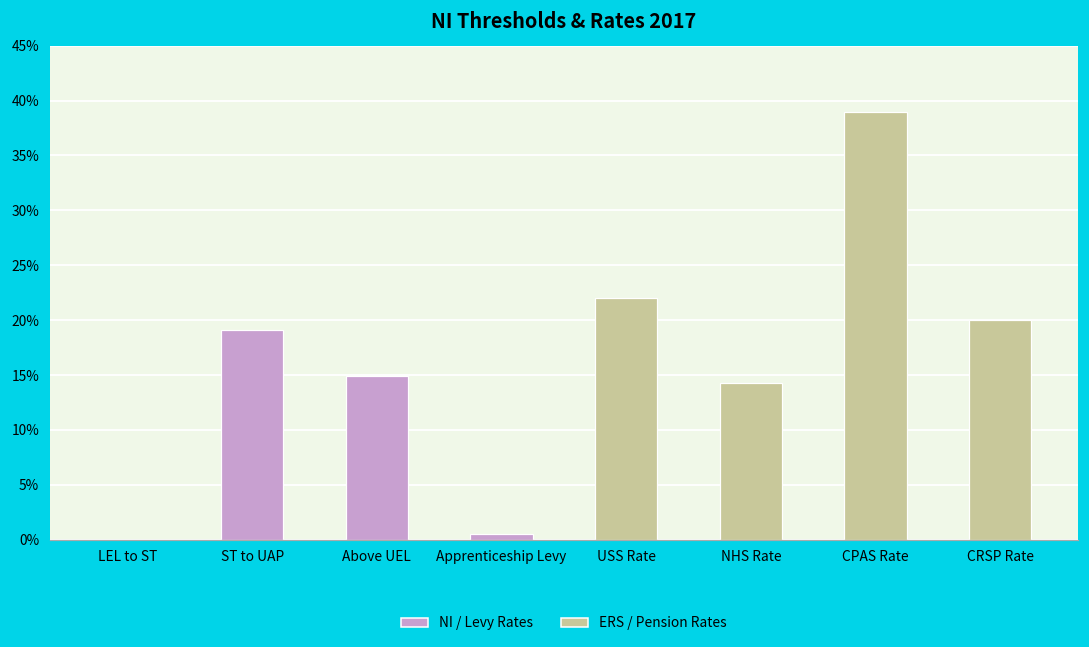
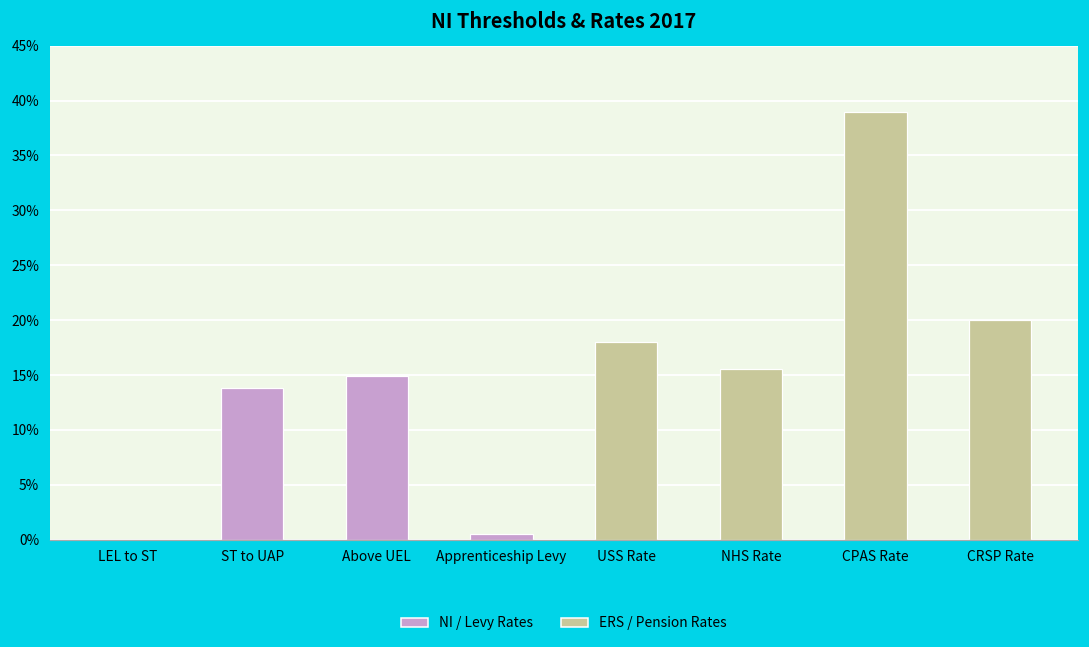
ST to UAP: 19% -> 14%
USS Rate: 22% -> 18%
NHS Rate: 14% -> 16%
